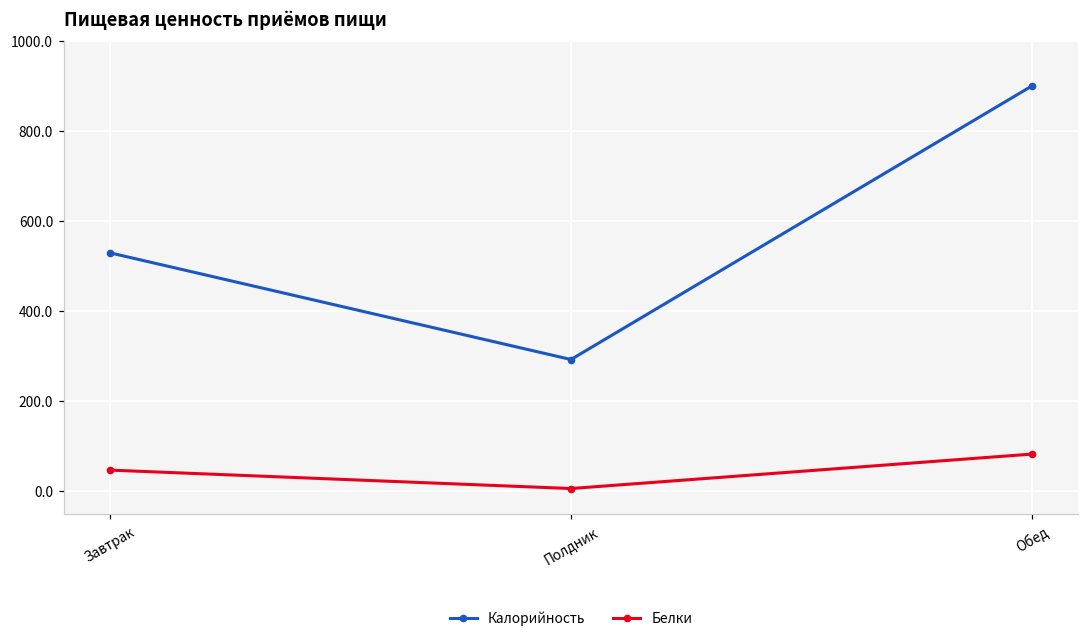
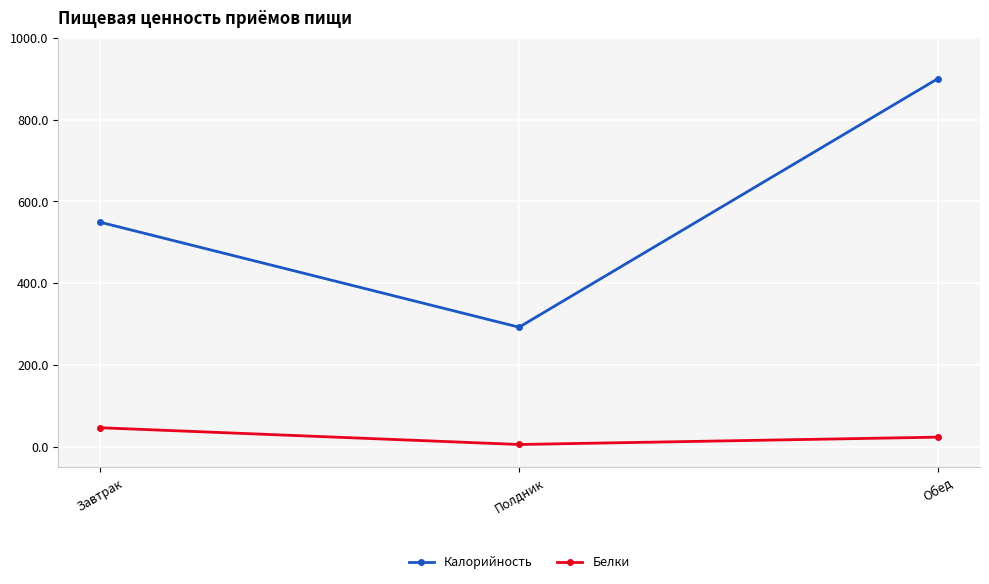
Калорийность, Завтрак: 530 -> 550
Белки, Обед: 80 -> 20
